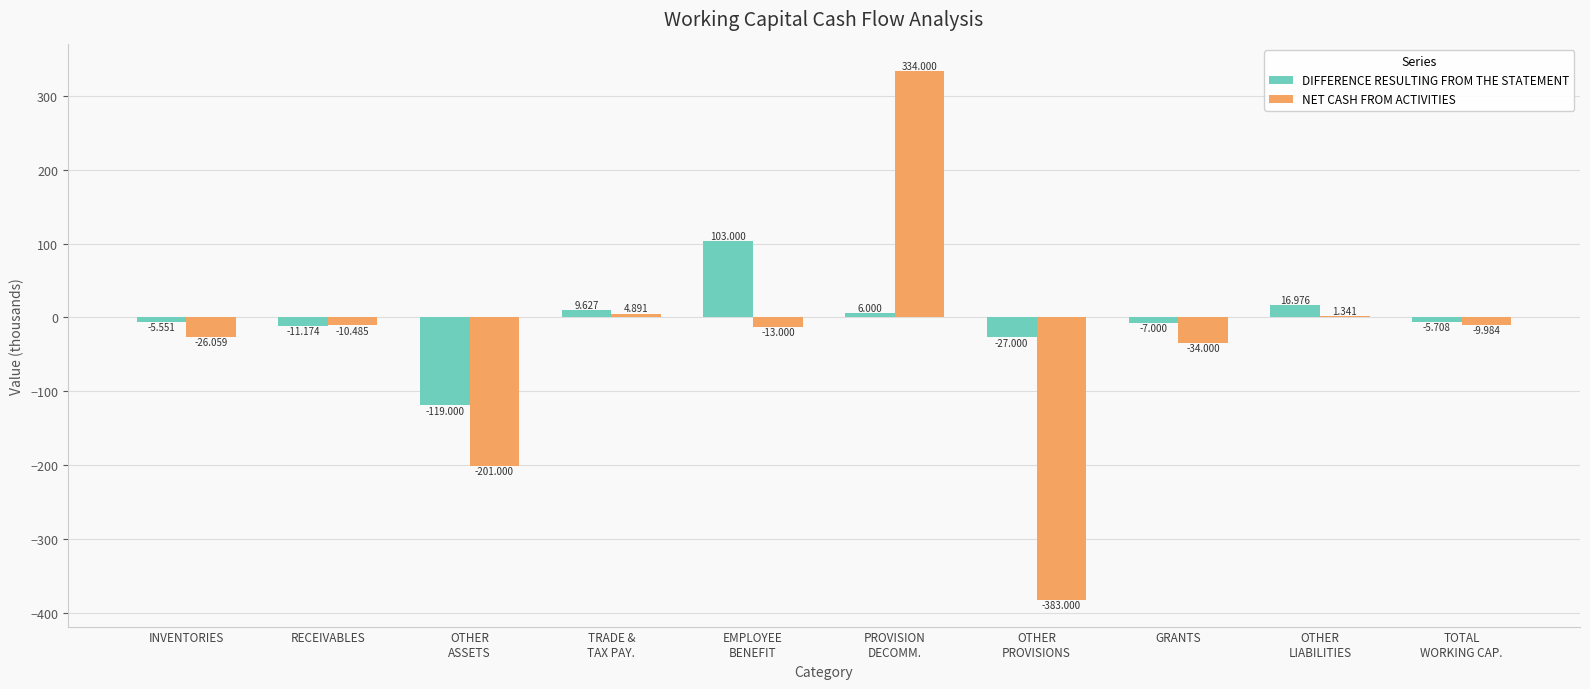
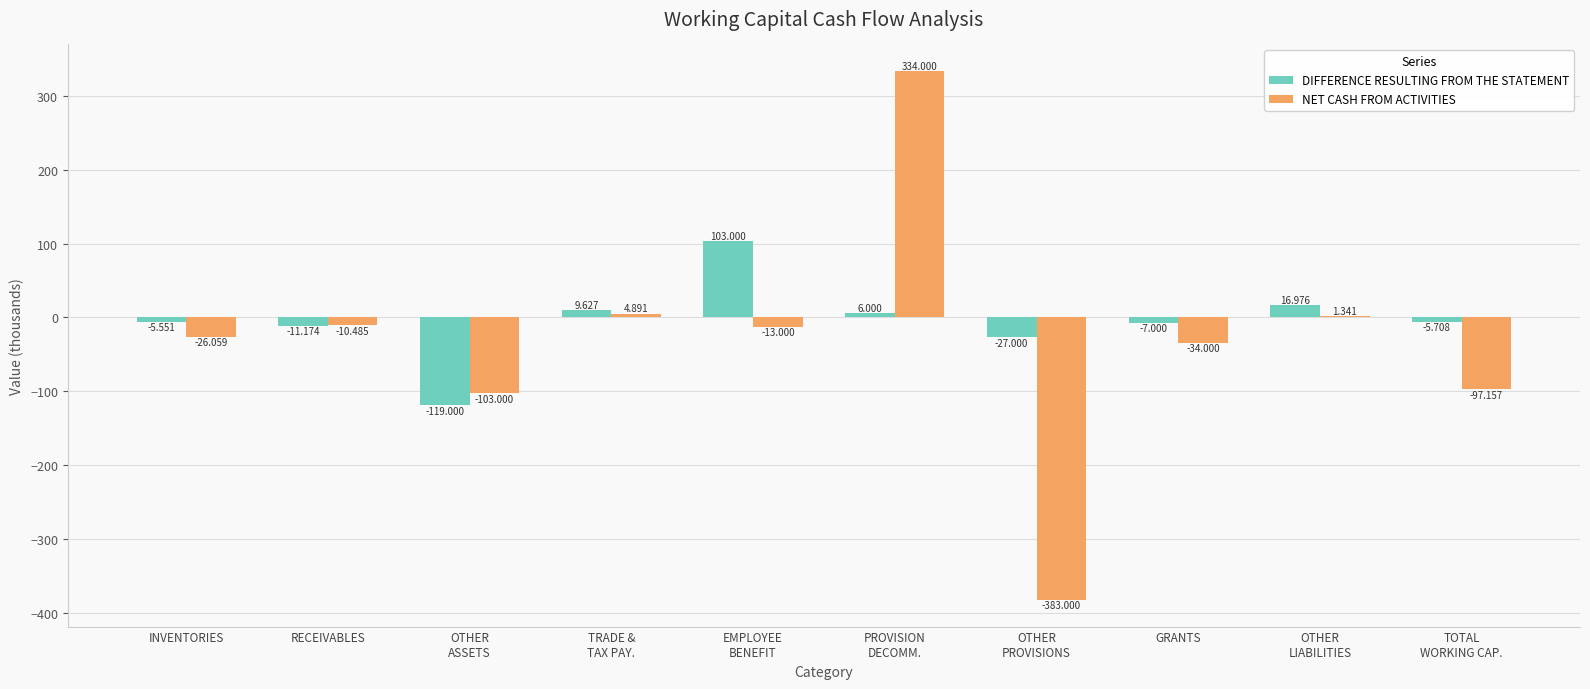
NET CASH FROM ACTIVITIES, OTHER ASSETS: -201.000 -> -103.000
NET CASH FROM ACTIVITIES, TOTAL WORKING CAP.: -9.984 -> -97.157
